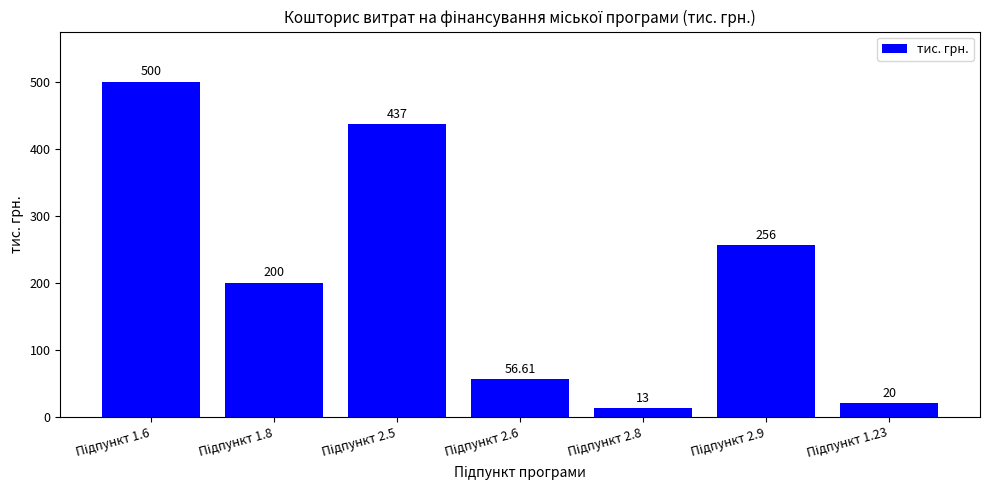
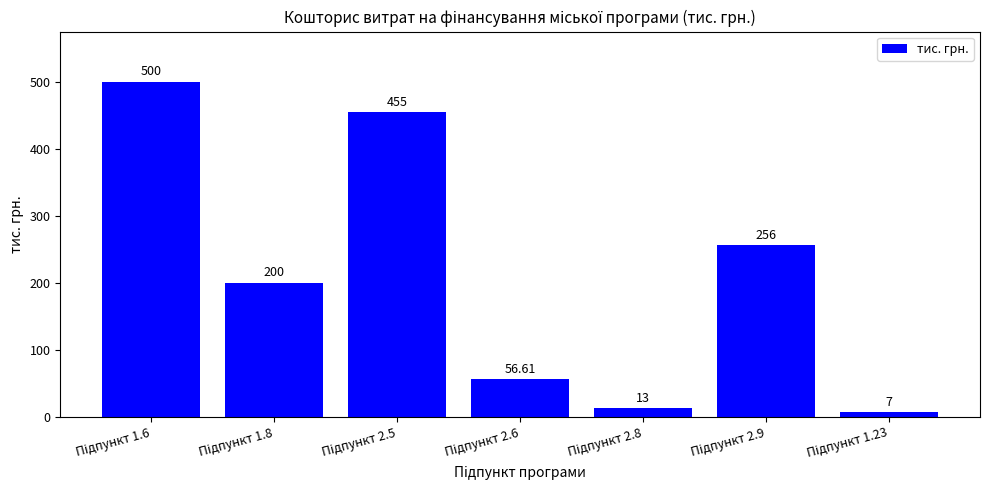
Підпункт 2.5: 437 -> 455
Підпункт 1.23: 20 -> 7
